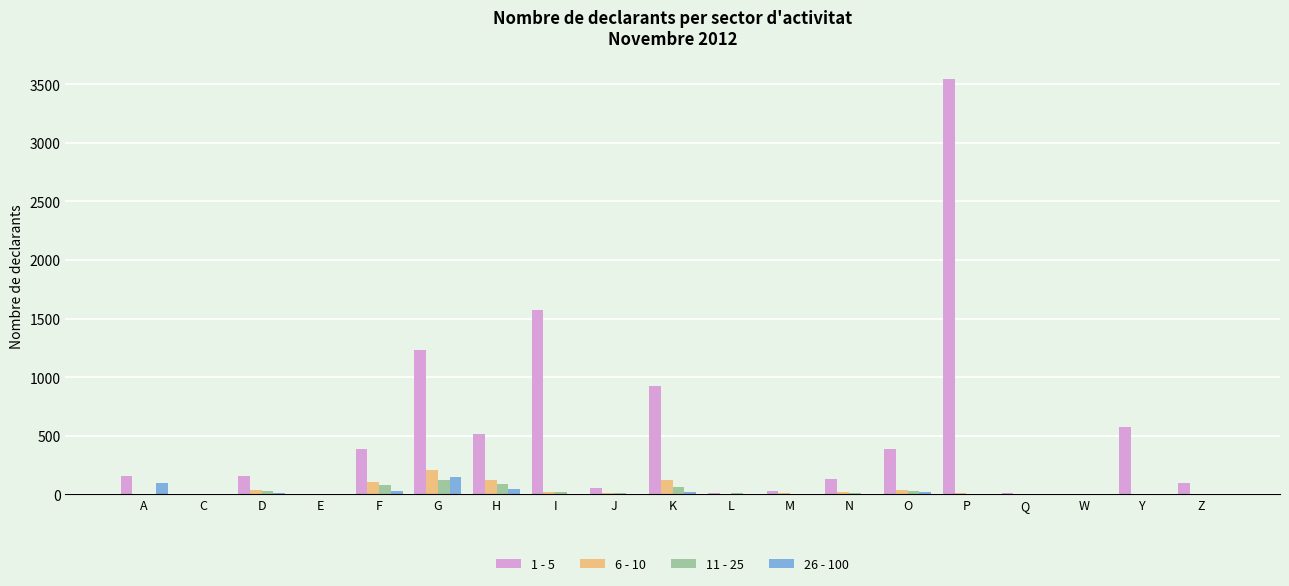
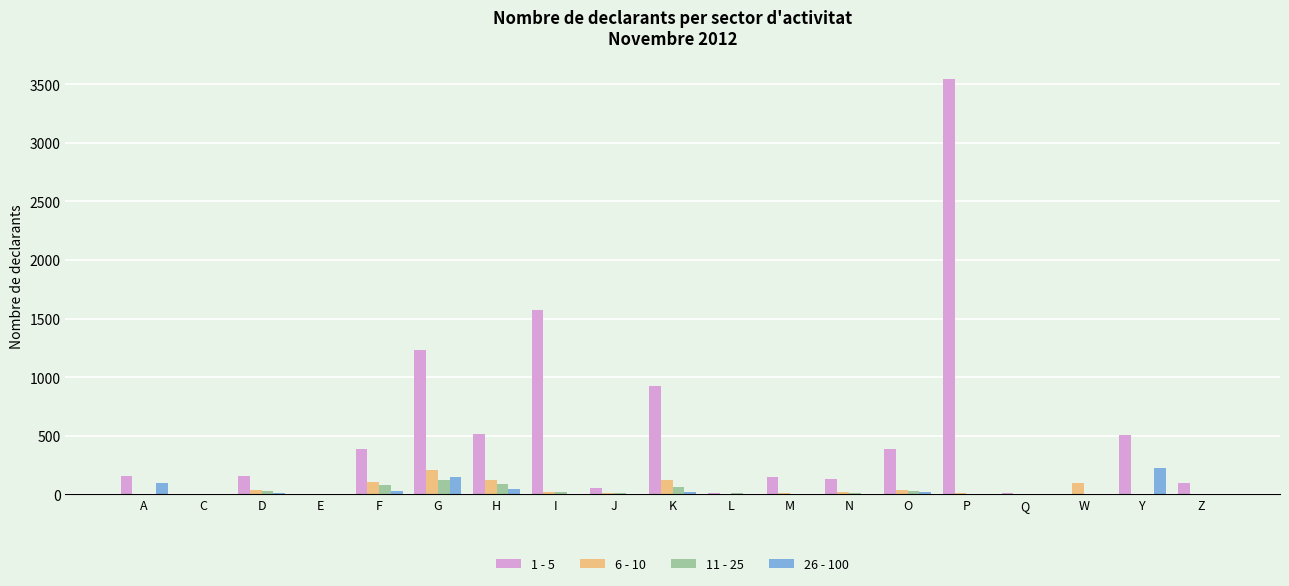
1 - 5, M: 30 -> 150
6 - 10, W: 0 -> 100
1 - 5, Y: 580 -> 510
26 - 100, Y: 0 -> 230
